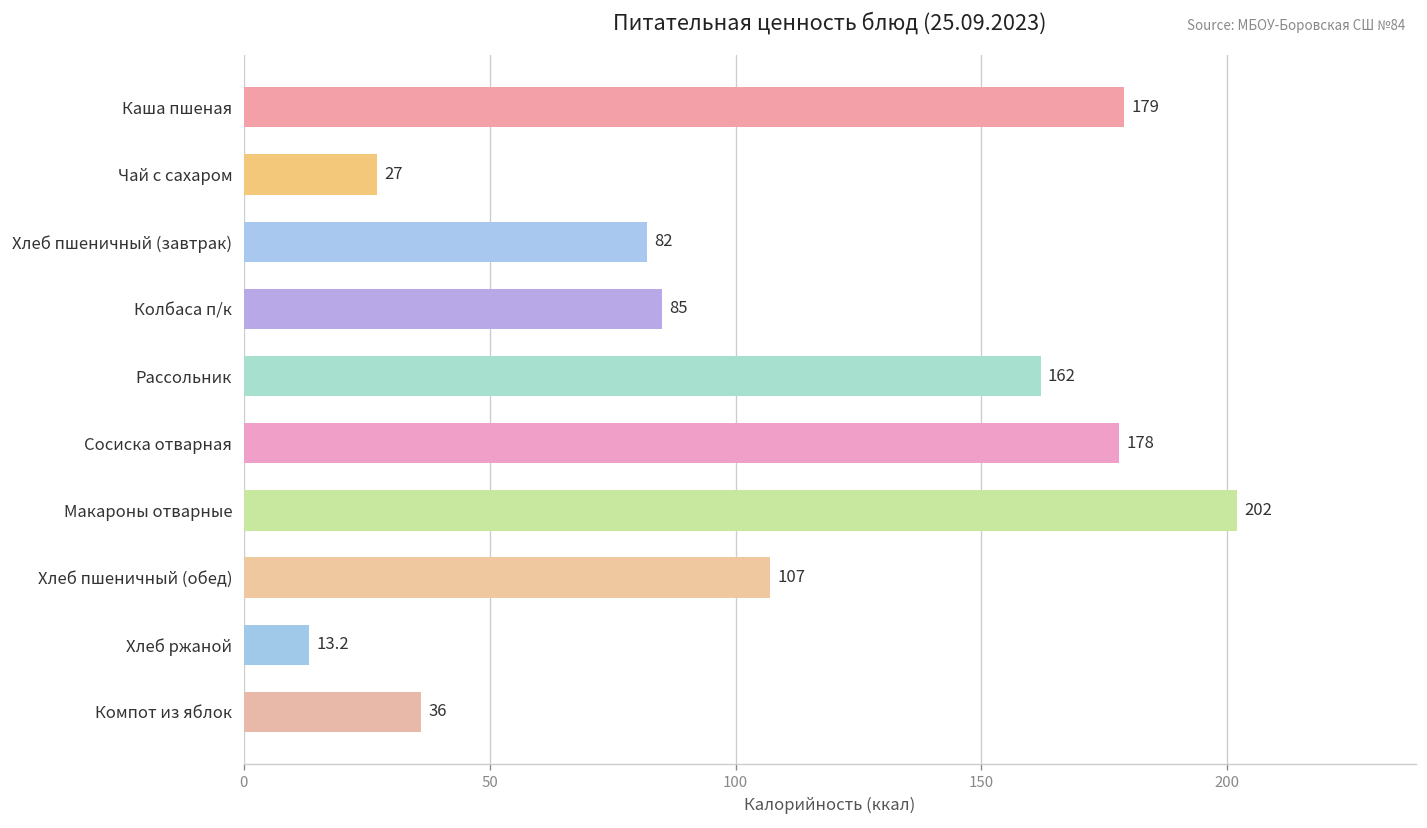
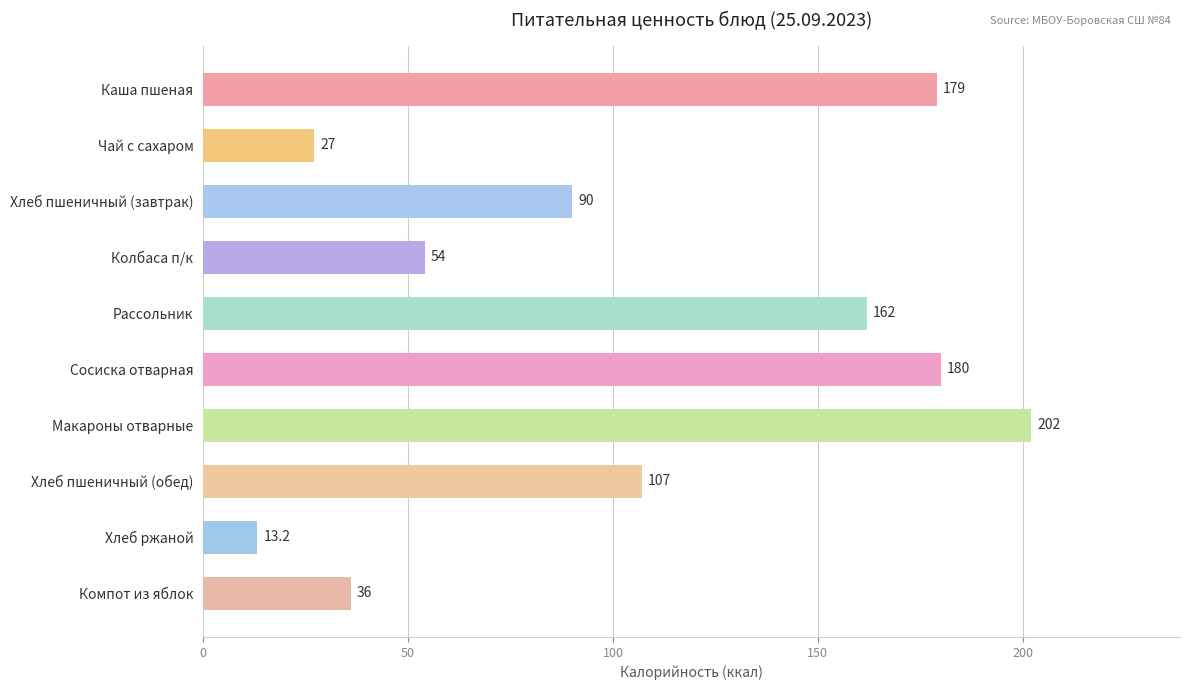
Хлеб пшеничный (завтрак): 82 -> 90
Колбаса п/к: 85 -> 54
Сосиска отварная: 178 -> 180
